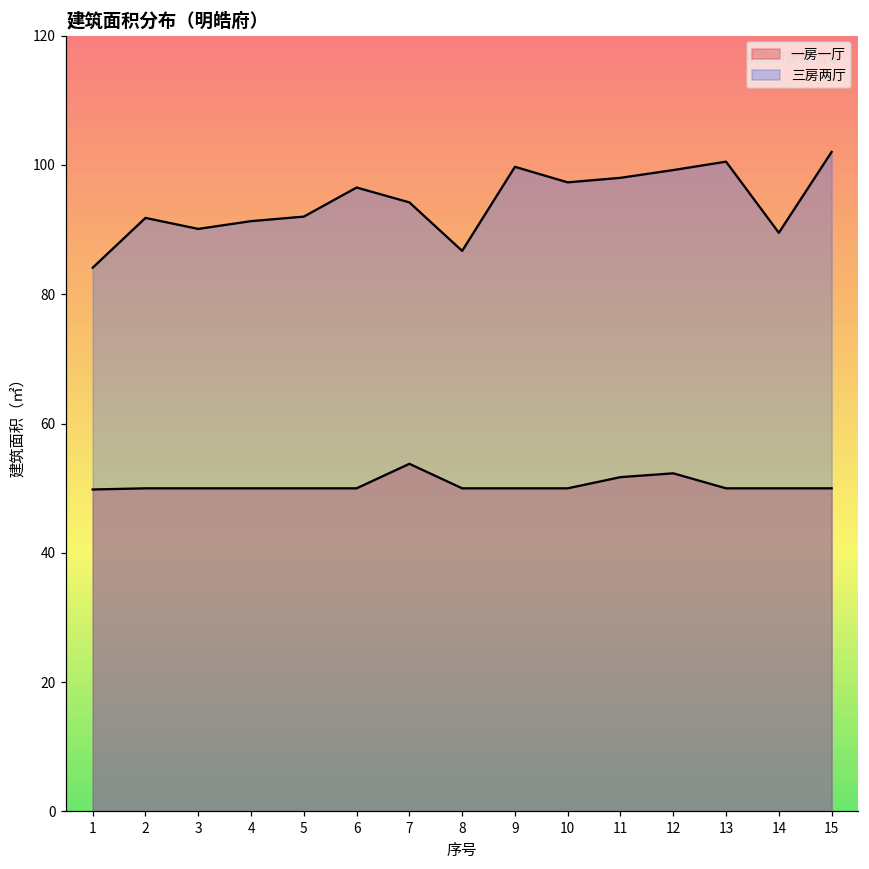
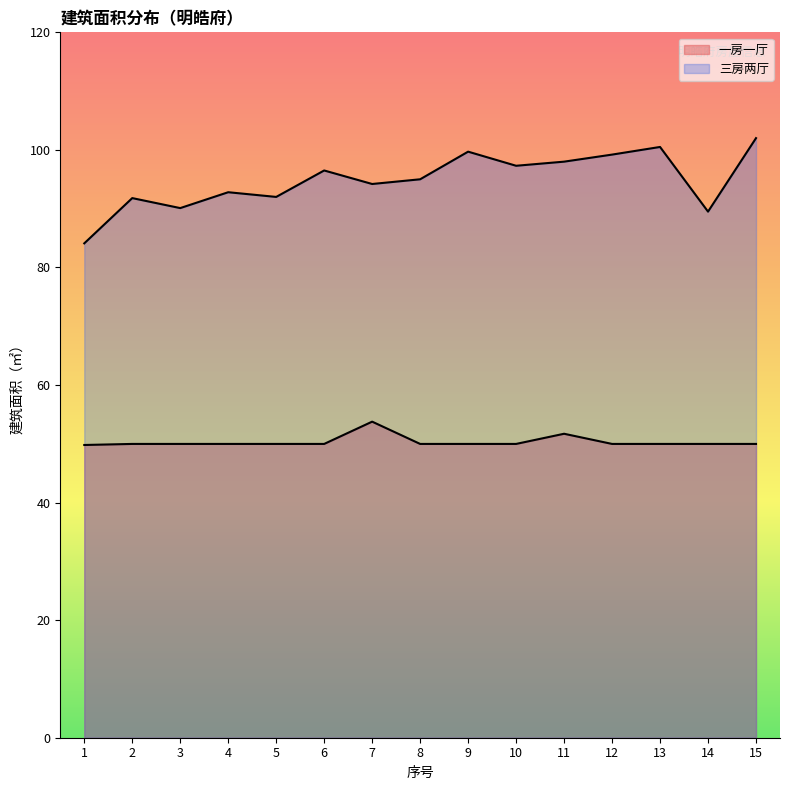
三房两厅, 4: 91 -> 93
三房两厅, 8: 87 -> 95
一房一厅, 12: 52 -> 50
